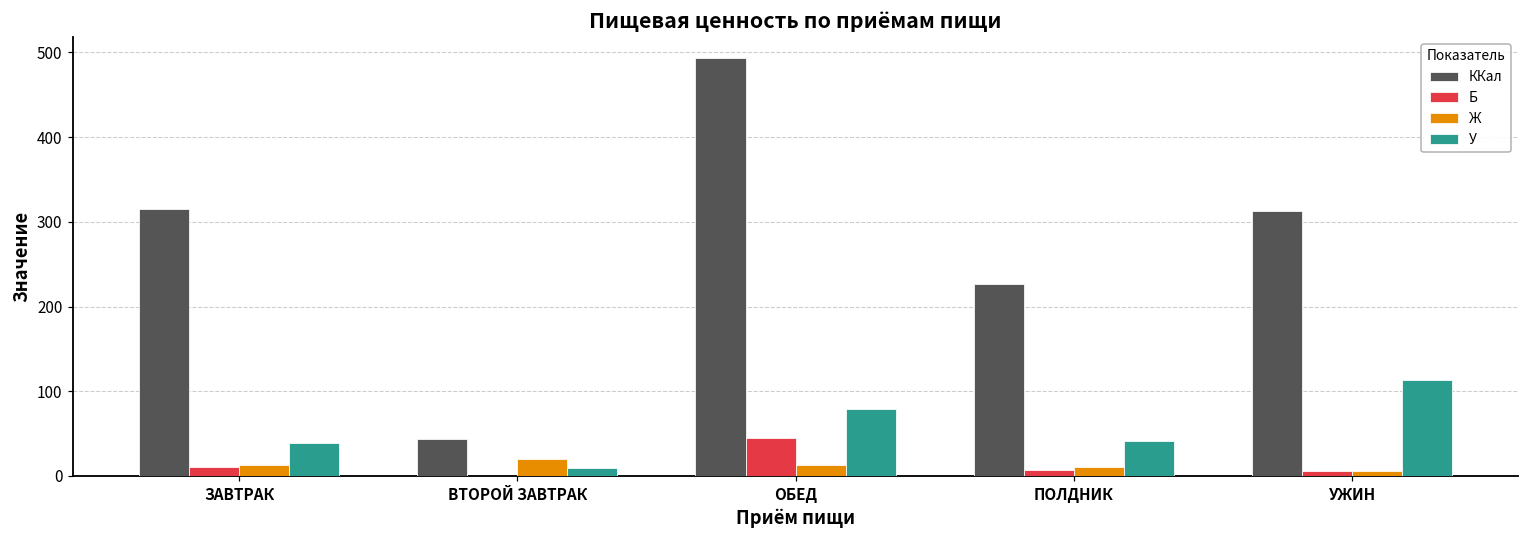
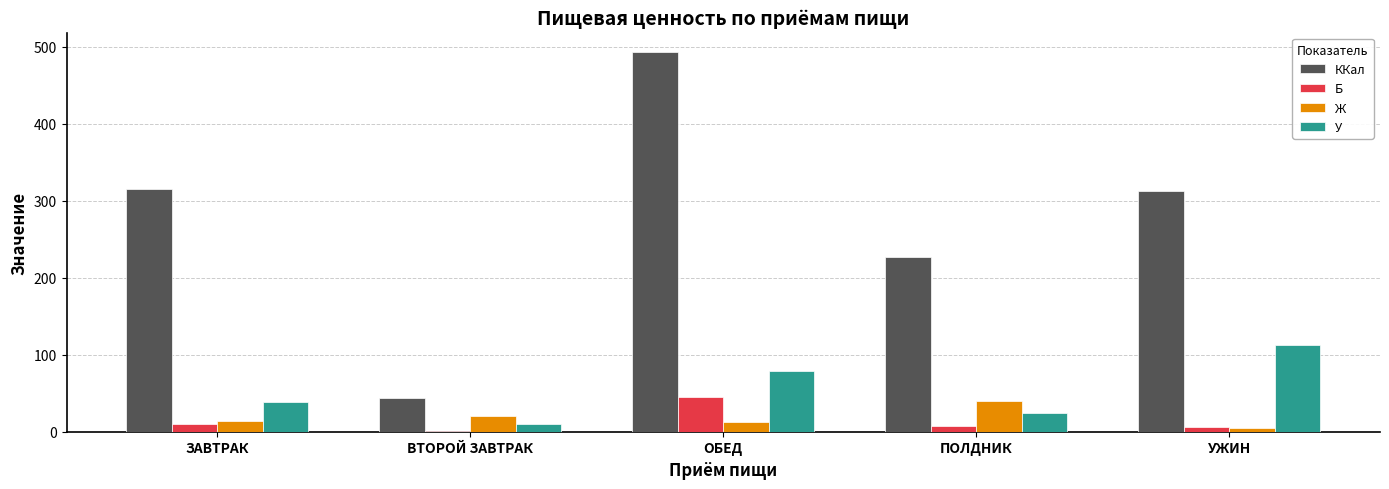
Ж, ПОЛДНИК: 10 -> 40
У, ПОЛДНИК: 40 -> 20
